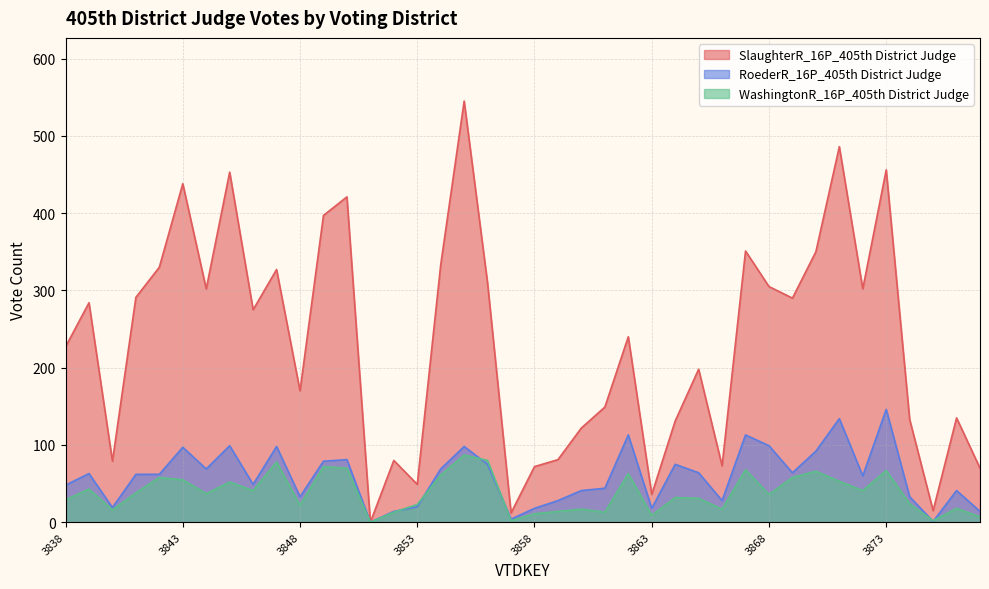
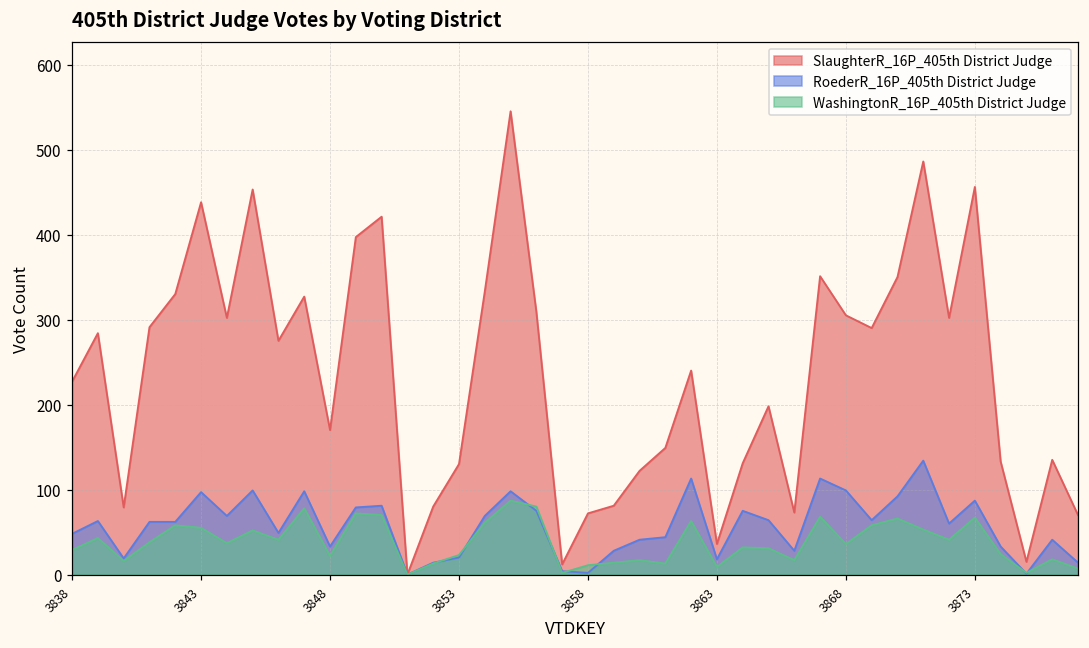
SlaughterR_16P_405th District Judge, 3853: 50 -> 130
RoederR_16P_405th District Judge, 3858: 20 -> 0
RoederR_16P_405th District Judge, 3873: 150 -> 90
